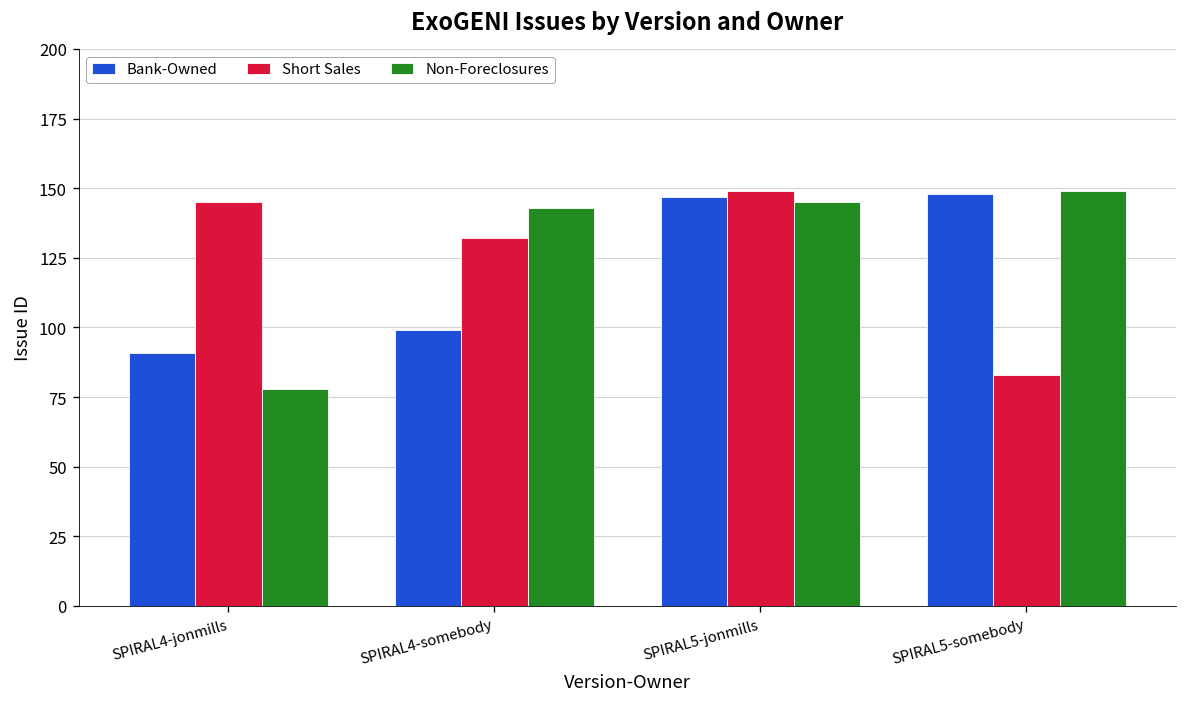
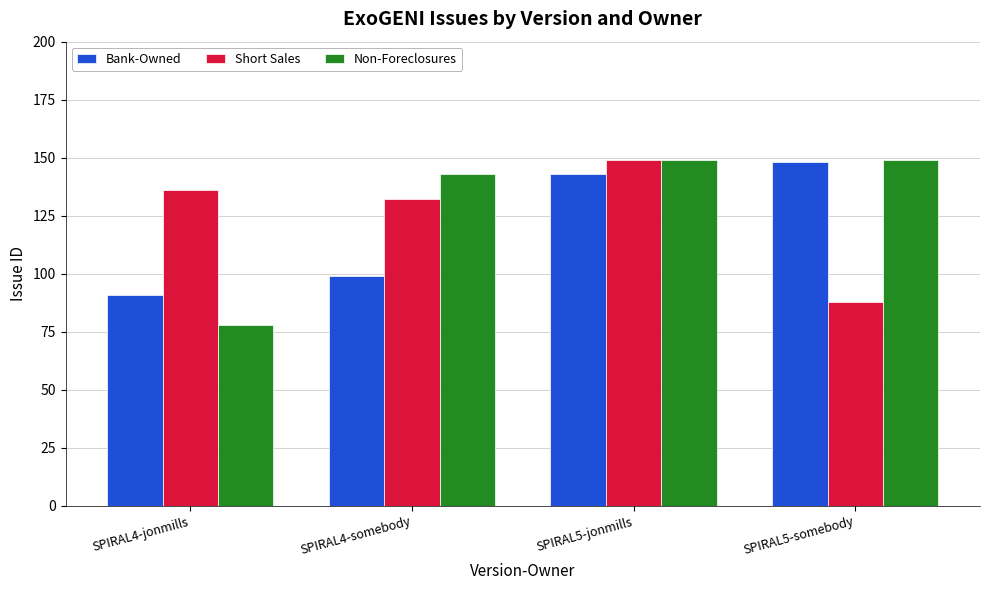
Short Sales, SPIRAL4-jonmills: 145 -> 136
Bank-Owned, SPIRAL5-jonmills: 147 -> 143
Non-Foreclosures, SPIRAL5-jonmills: 145 -> 149
Short Sales, SPIRAL5-somebody: 83 -> 88
